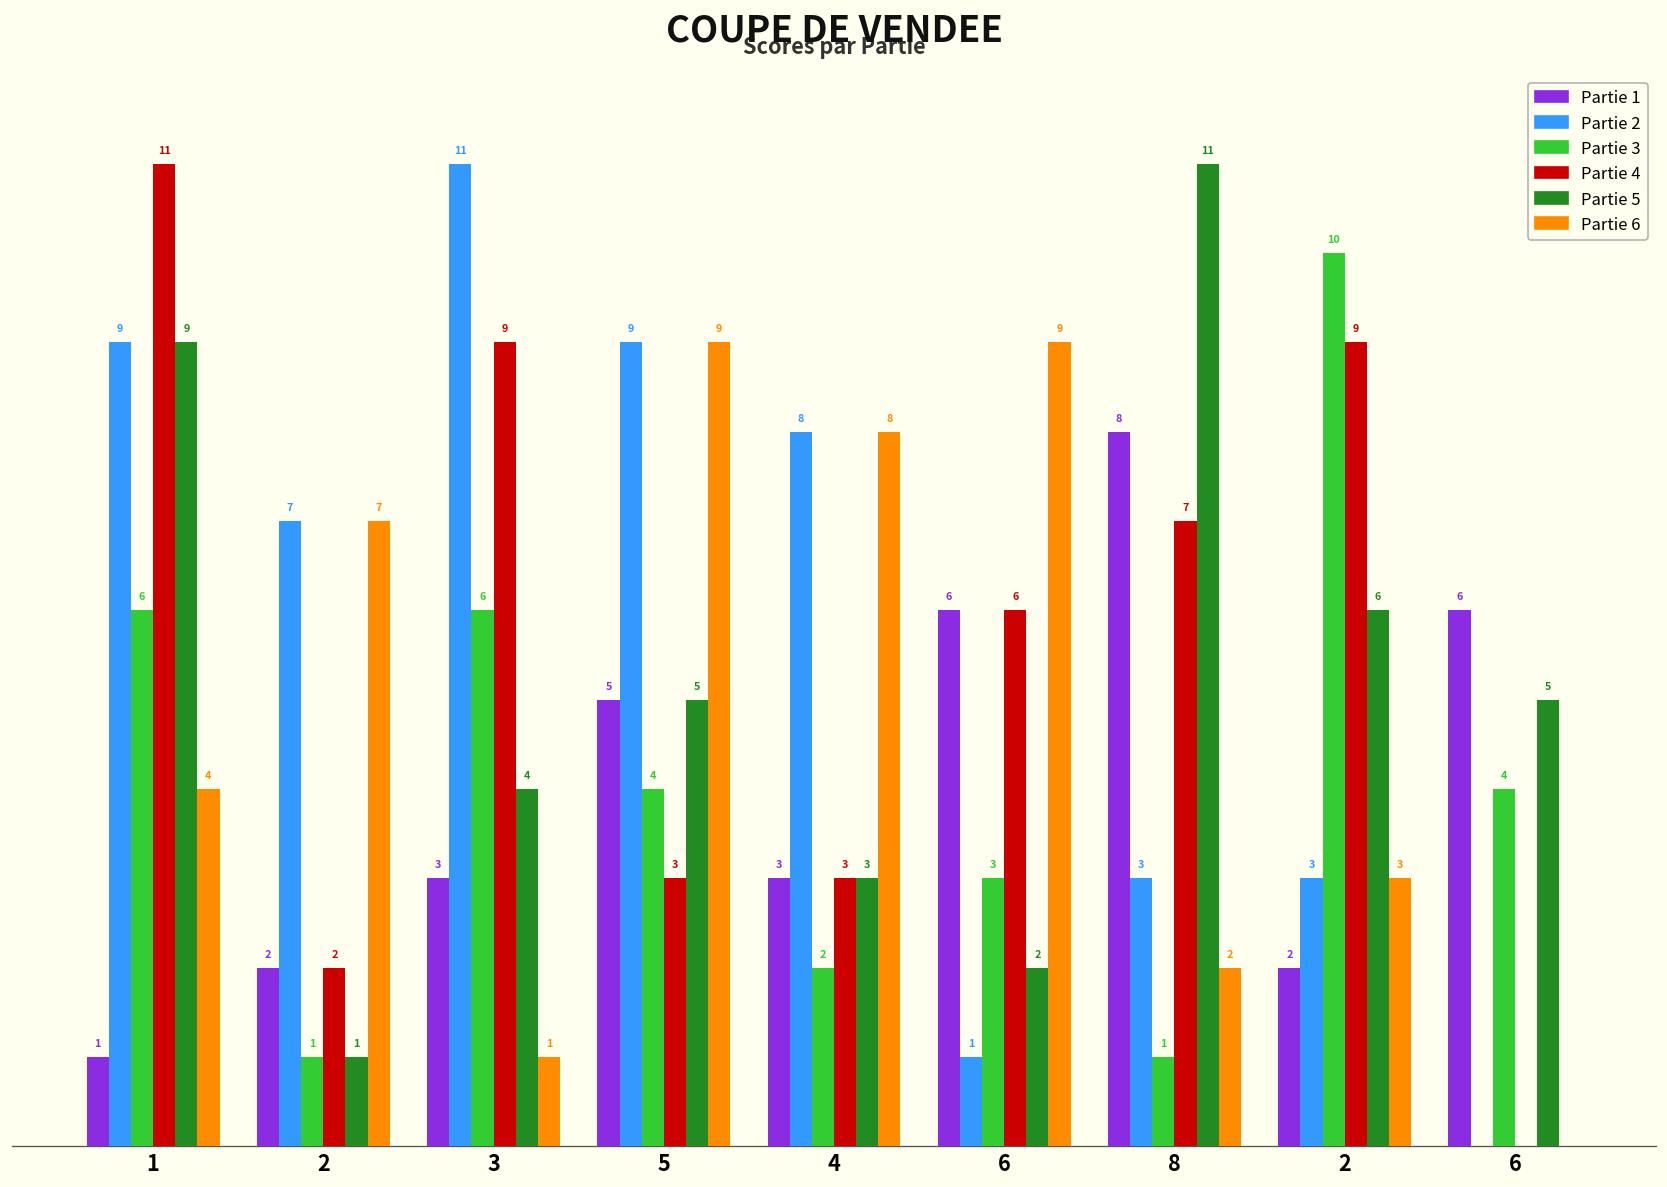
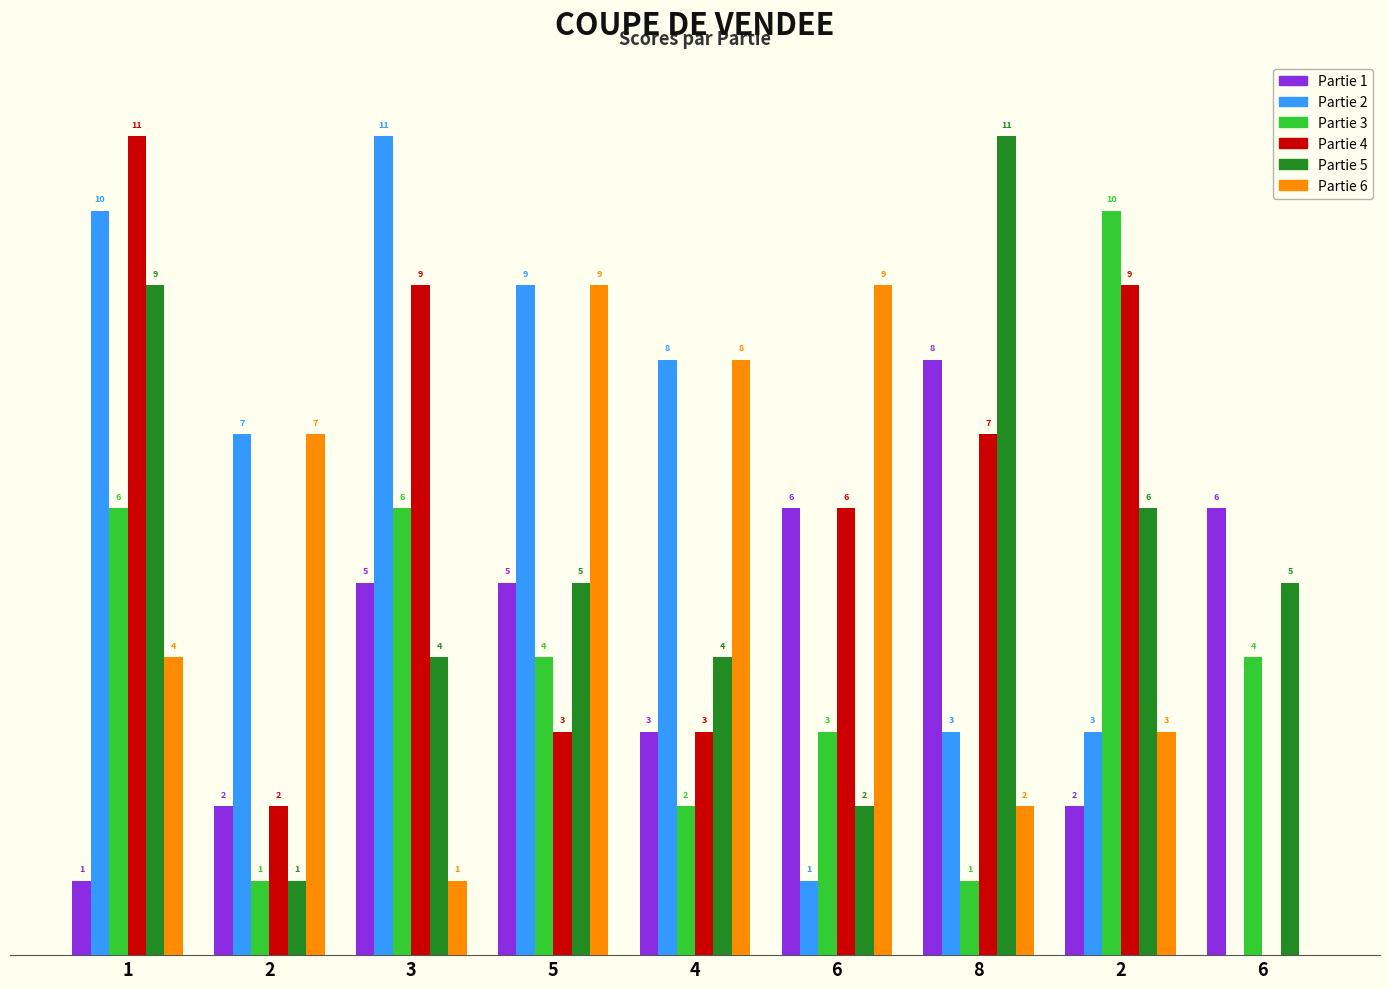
Partie 2, 1: 9 -> 10
Partie 1, 3: 3 -> 5
Partie 5, 4: 3 -> 4
